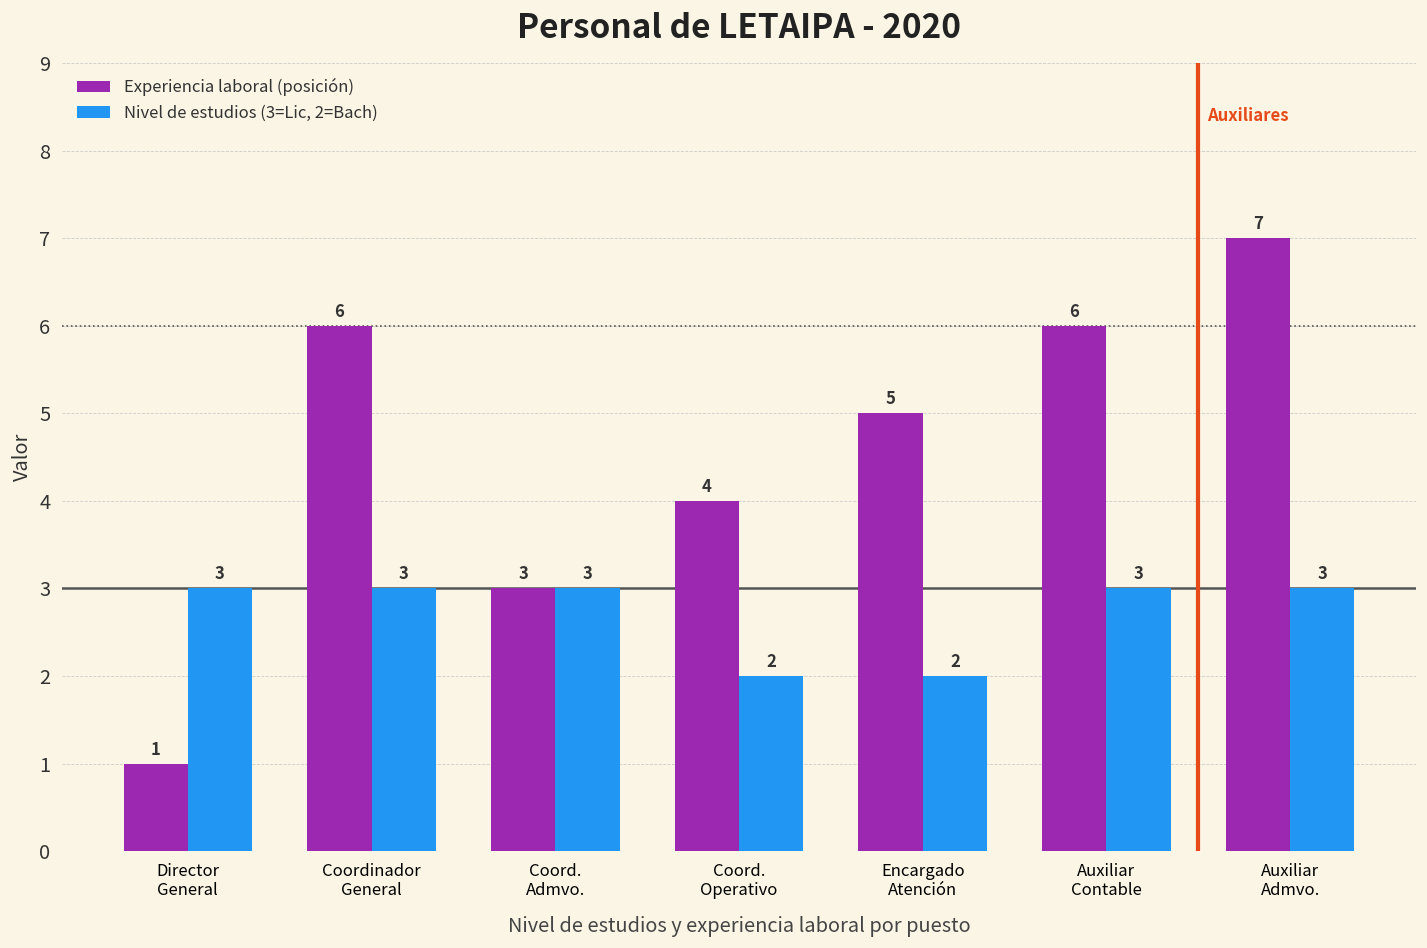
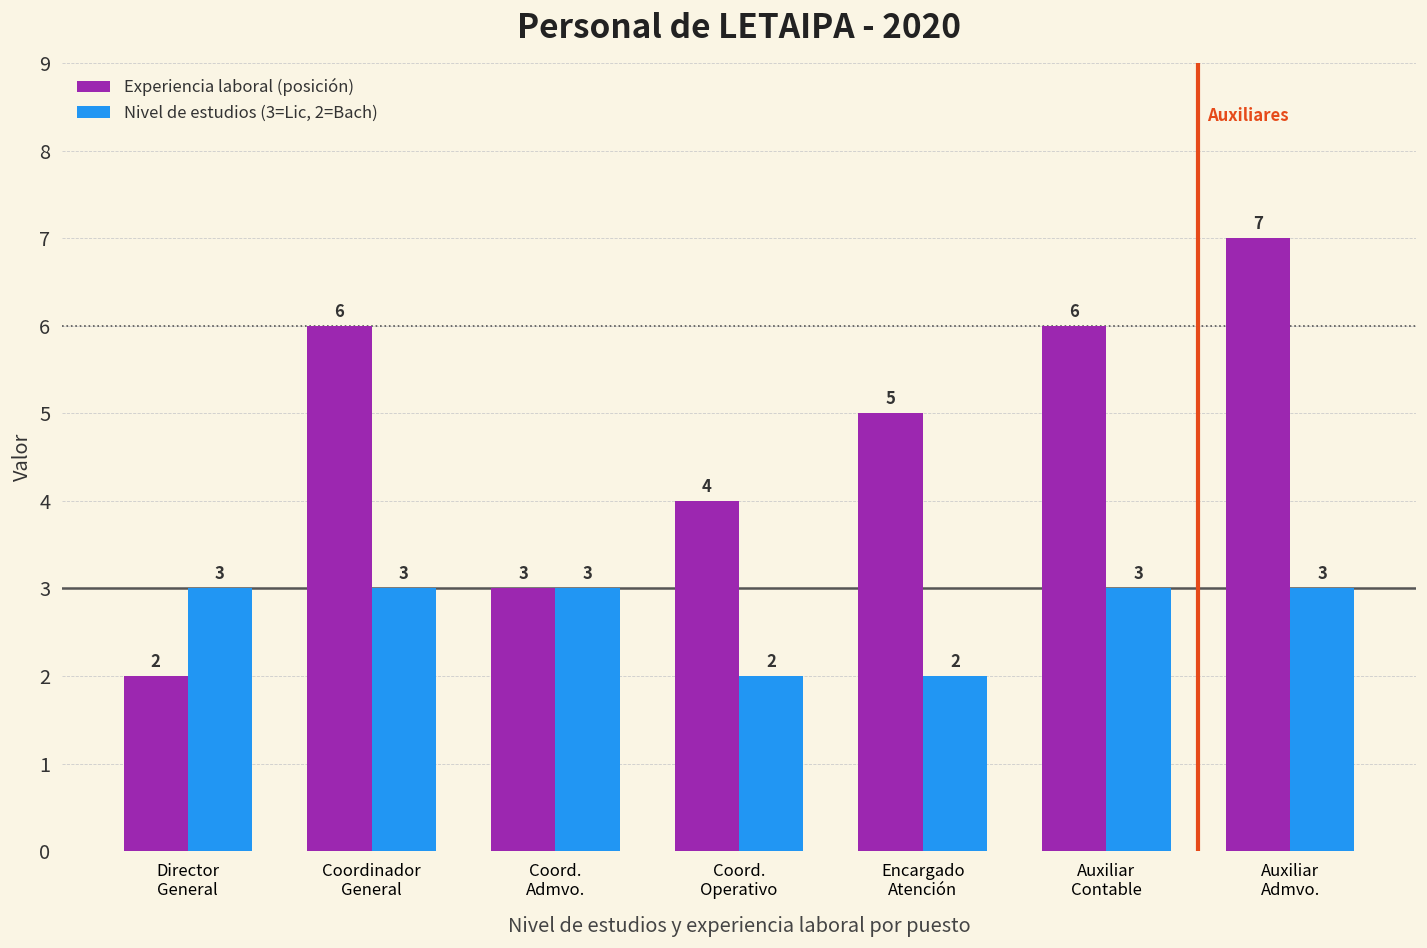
Experiencia laboral (posición), Director General: 1 -> 2
